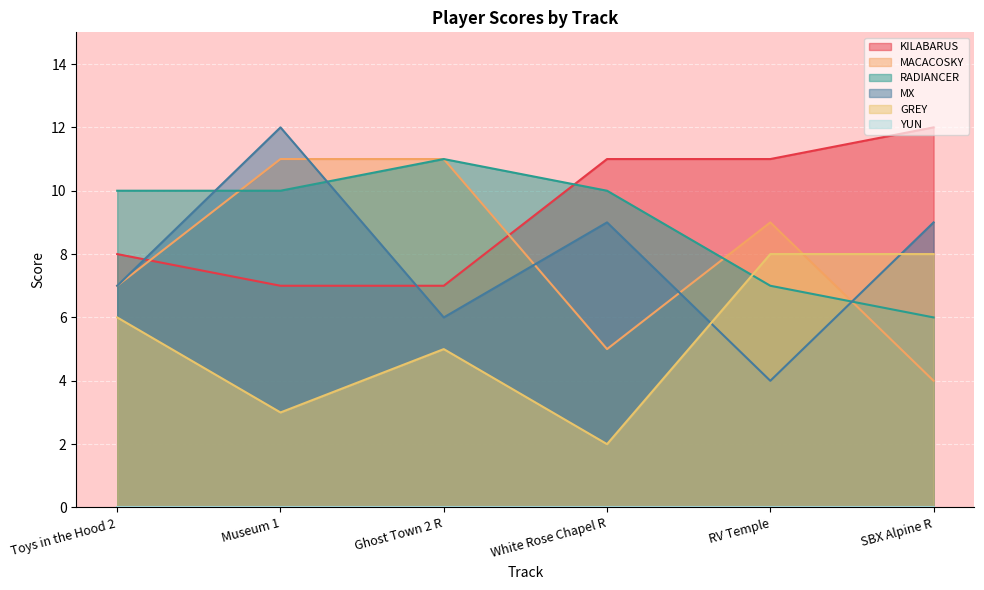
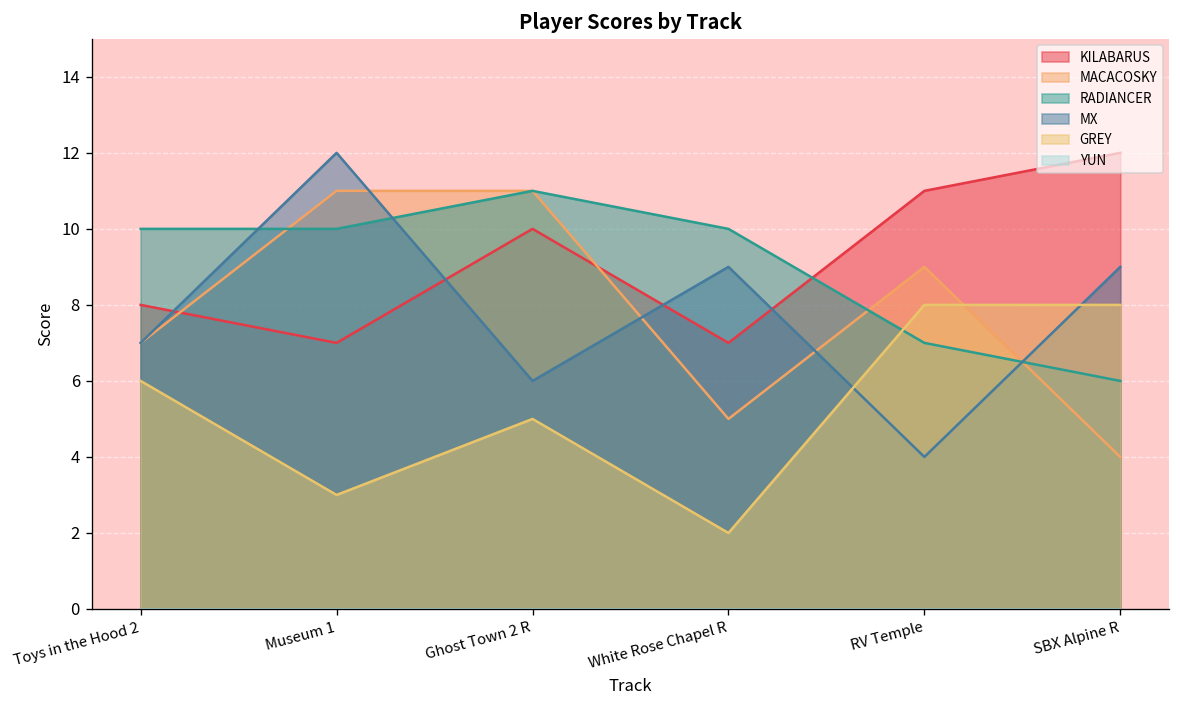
KILABARUS, Ghost Town 2 R: 7 -> 10
KILABARUS, White Rose Chapel R: 11 -> 7
